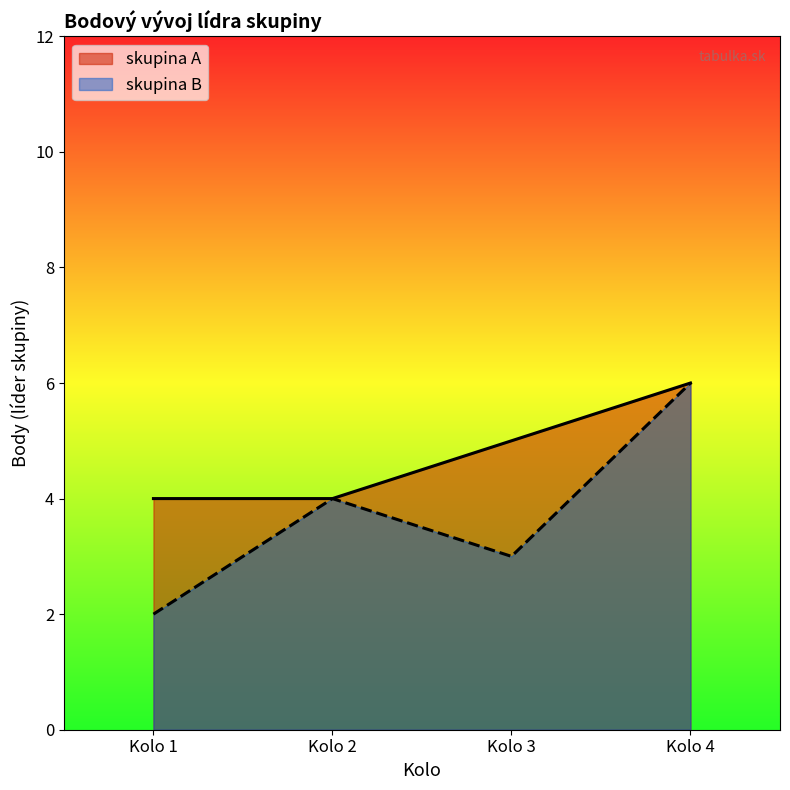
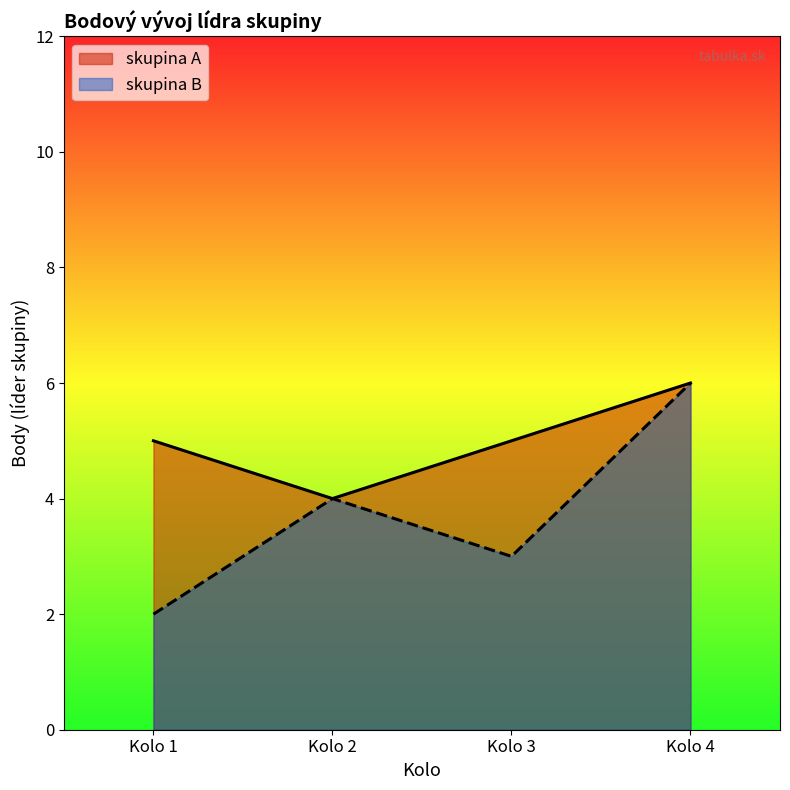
skupina A, Kolo 1: 4 -> 5
